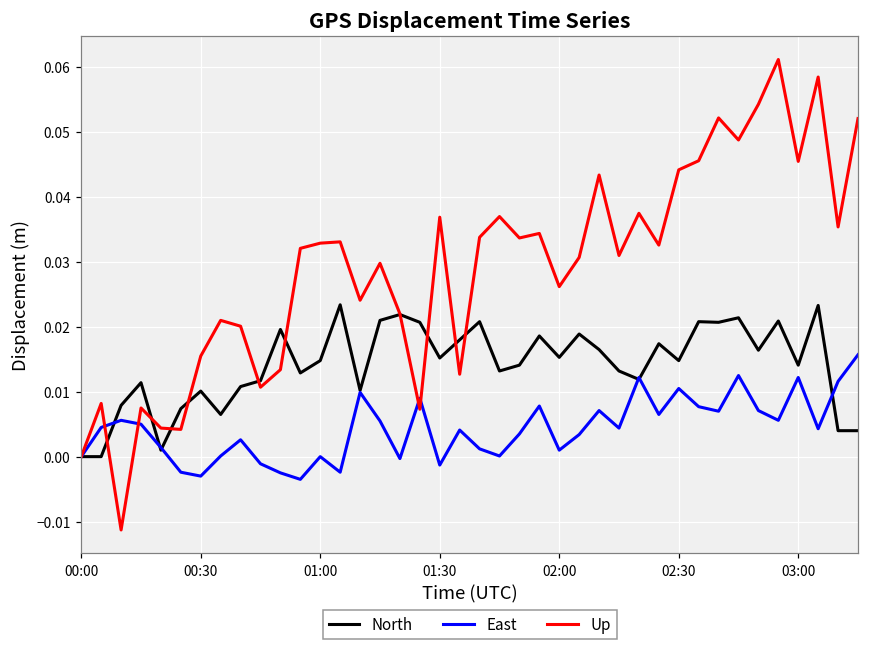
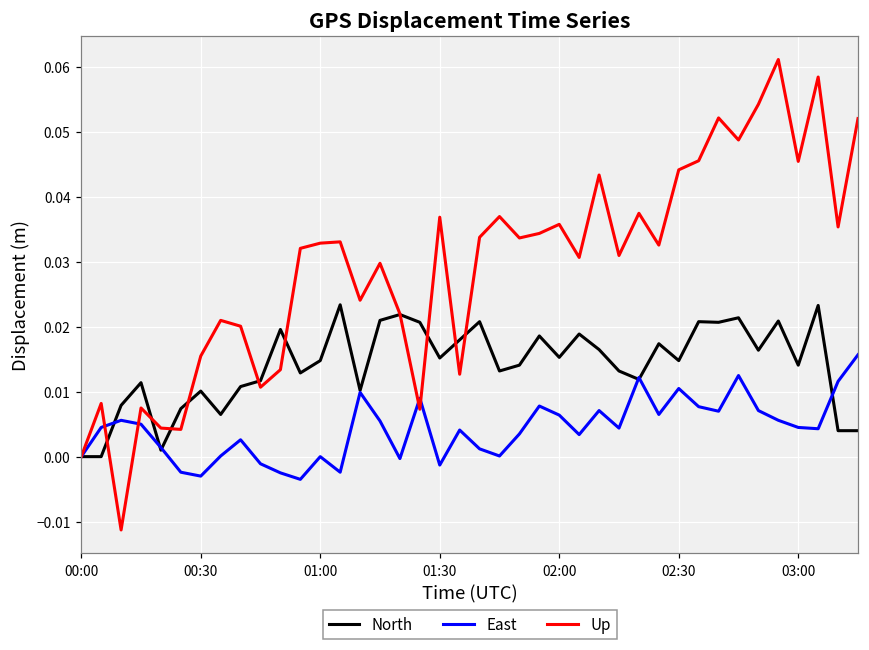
East, 02:00: 0.001 -> 0.006
Up, 02:00: 0.026 -> 0.036
East, 03:00: 0.012 -> 0.005
